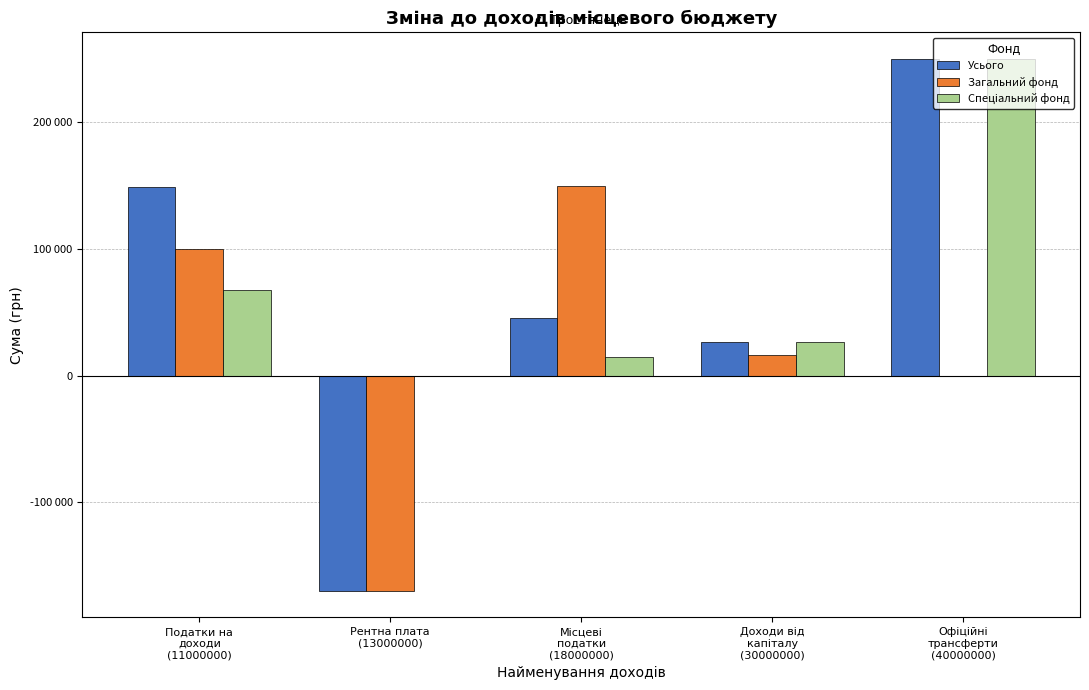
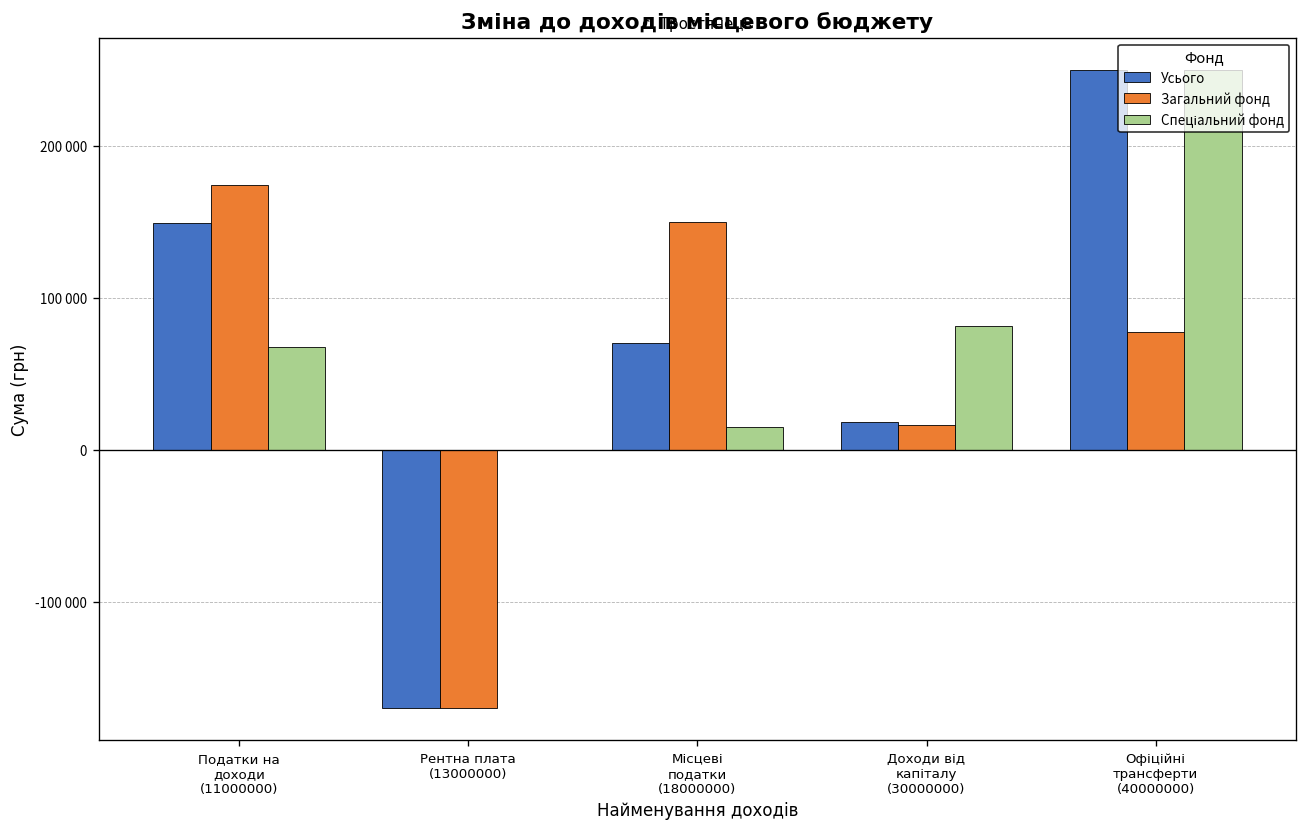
Загальний фонд, Податки на доходи (11000000): 100000 -> 175000
Усього, Місцеві податки (18000000): 46000 -> 70000
Усього, Доходи від капіталу (30000000): 27000 -> 18000
Спеціальний фонд, Доходи від капіталу (30000000): 27000 -> 82000
Загальний фонд, Офіційні трансферти (40000000): 0 -> 77000
